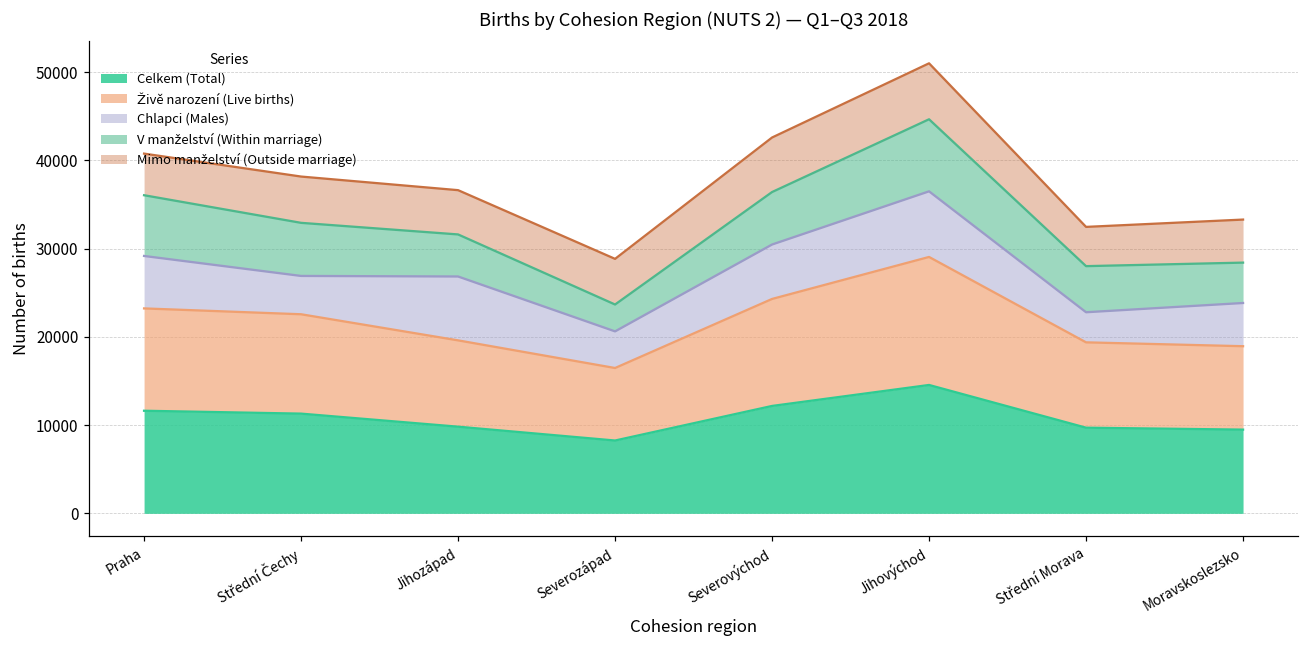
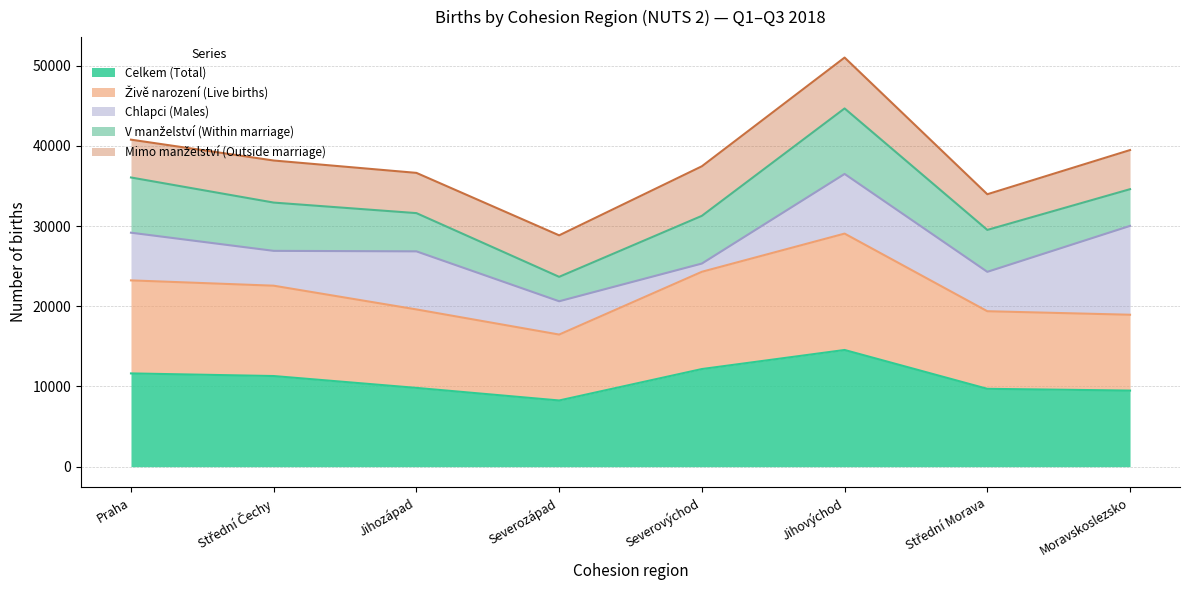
Chlapci (Males), Severovýchod: 6000 -> 1000
Chlapci (Males), Střední Morava: 3000 -> 5000
Chlapci (Males), Moravskoslezsko: 5000 -> 11000
